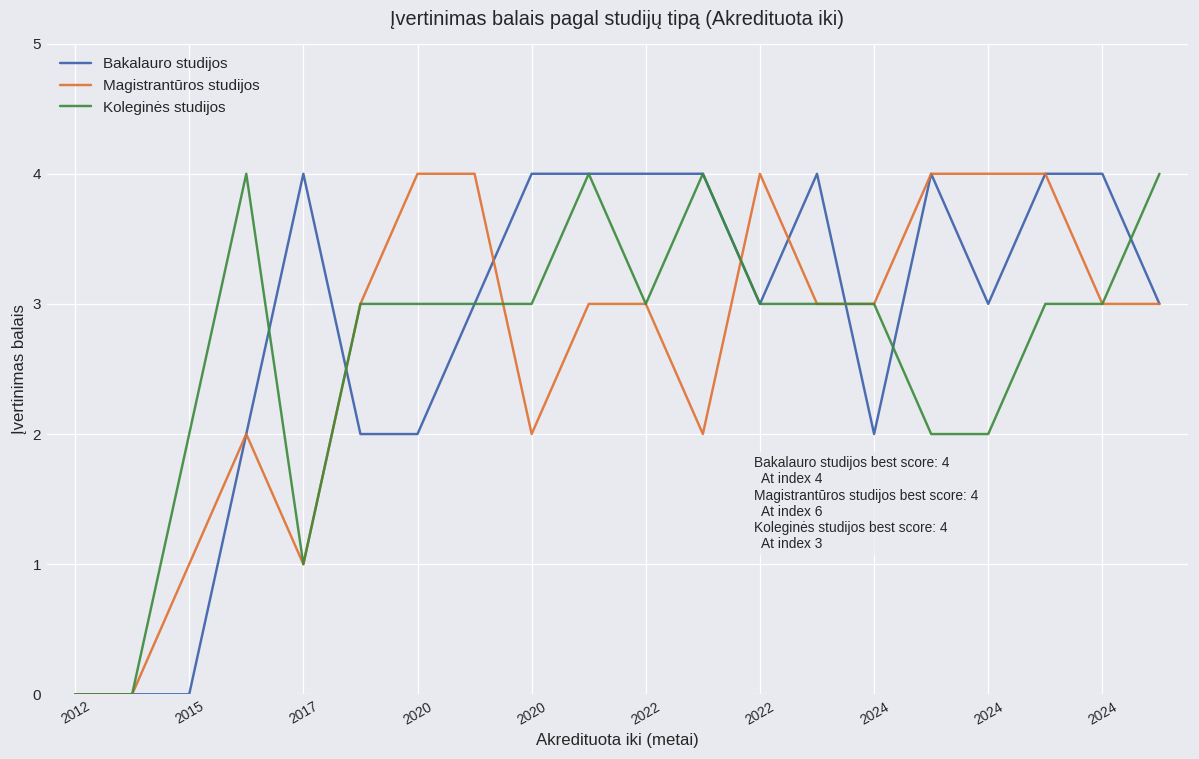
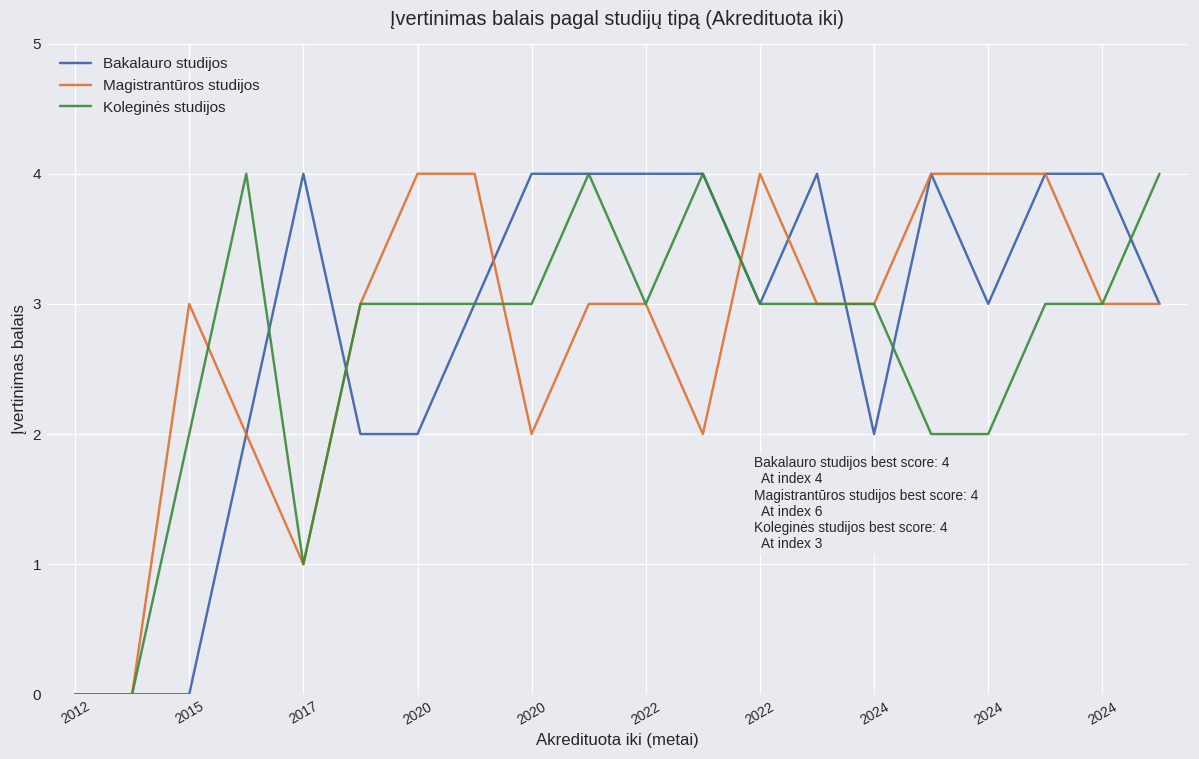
Magistrantūros studijos, 2015: 1 -> 3
